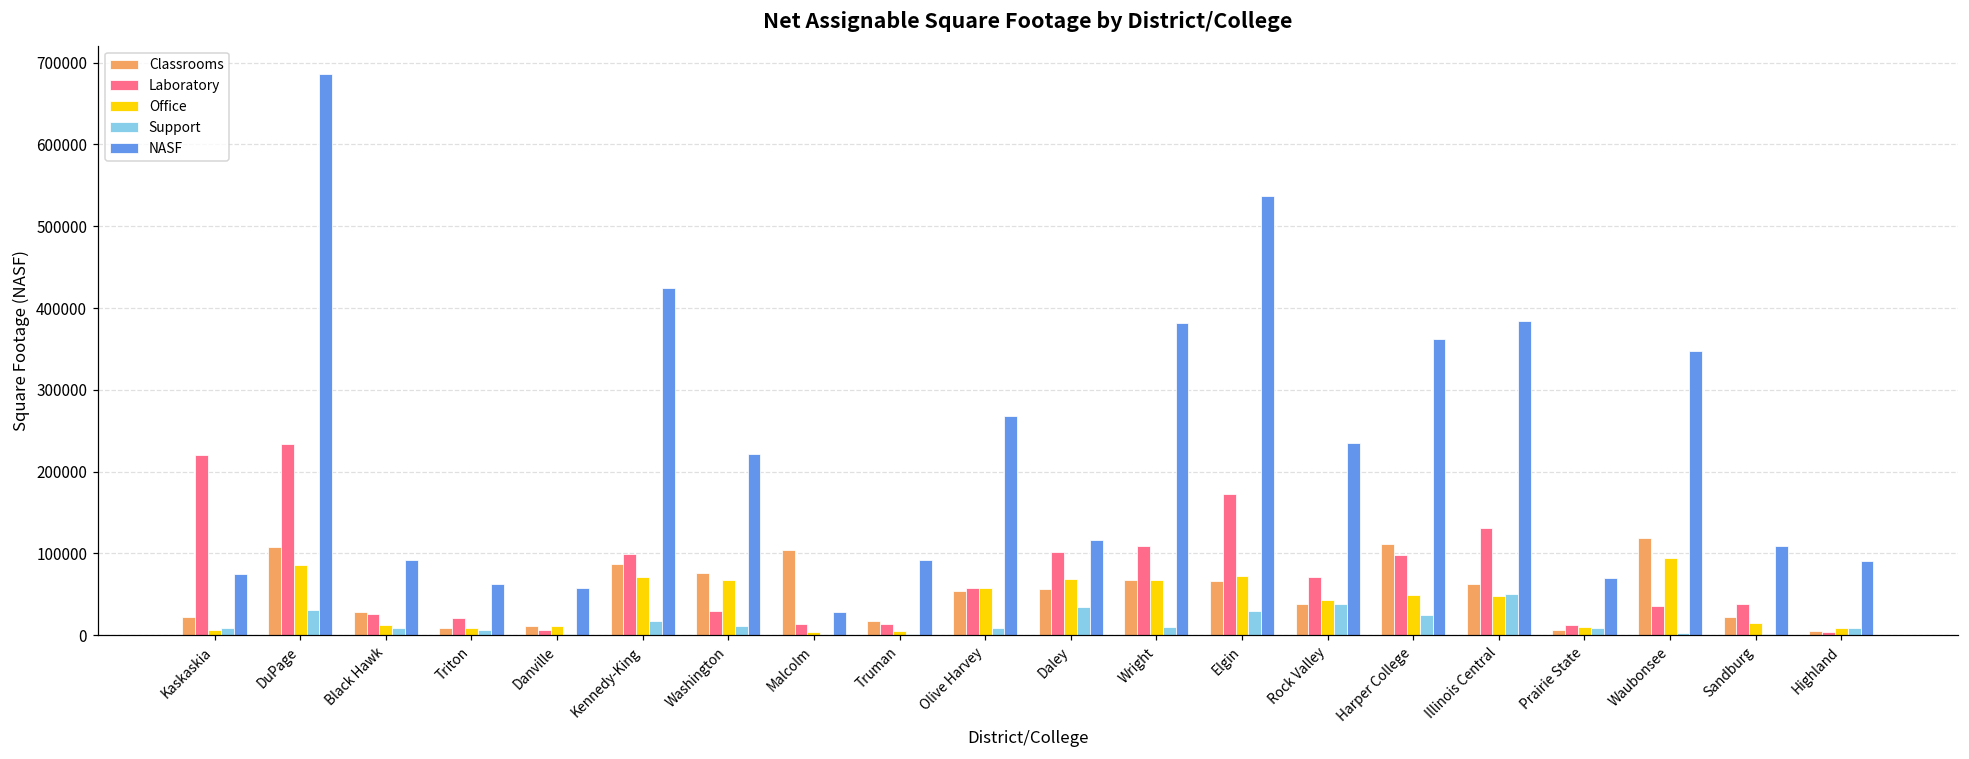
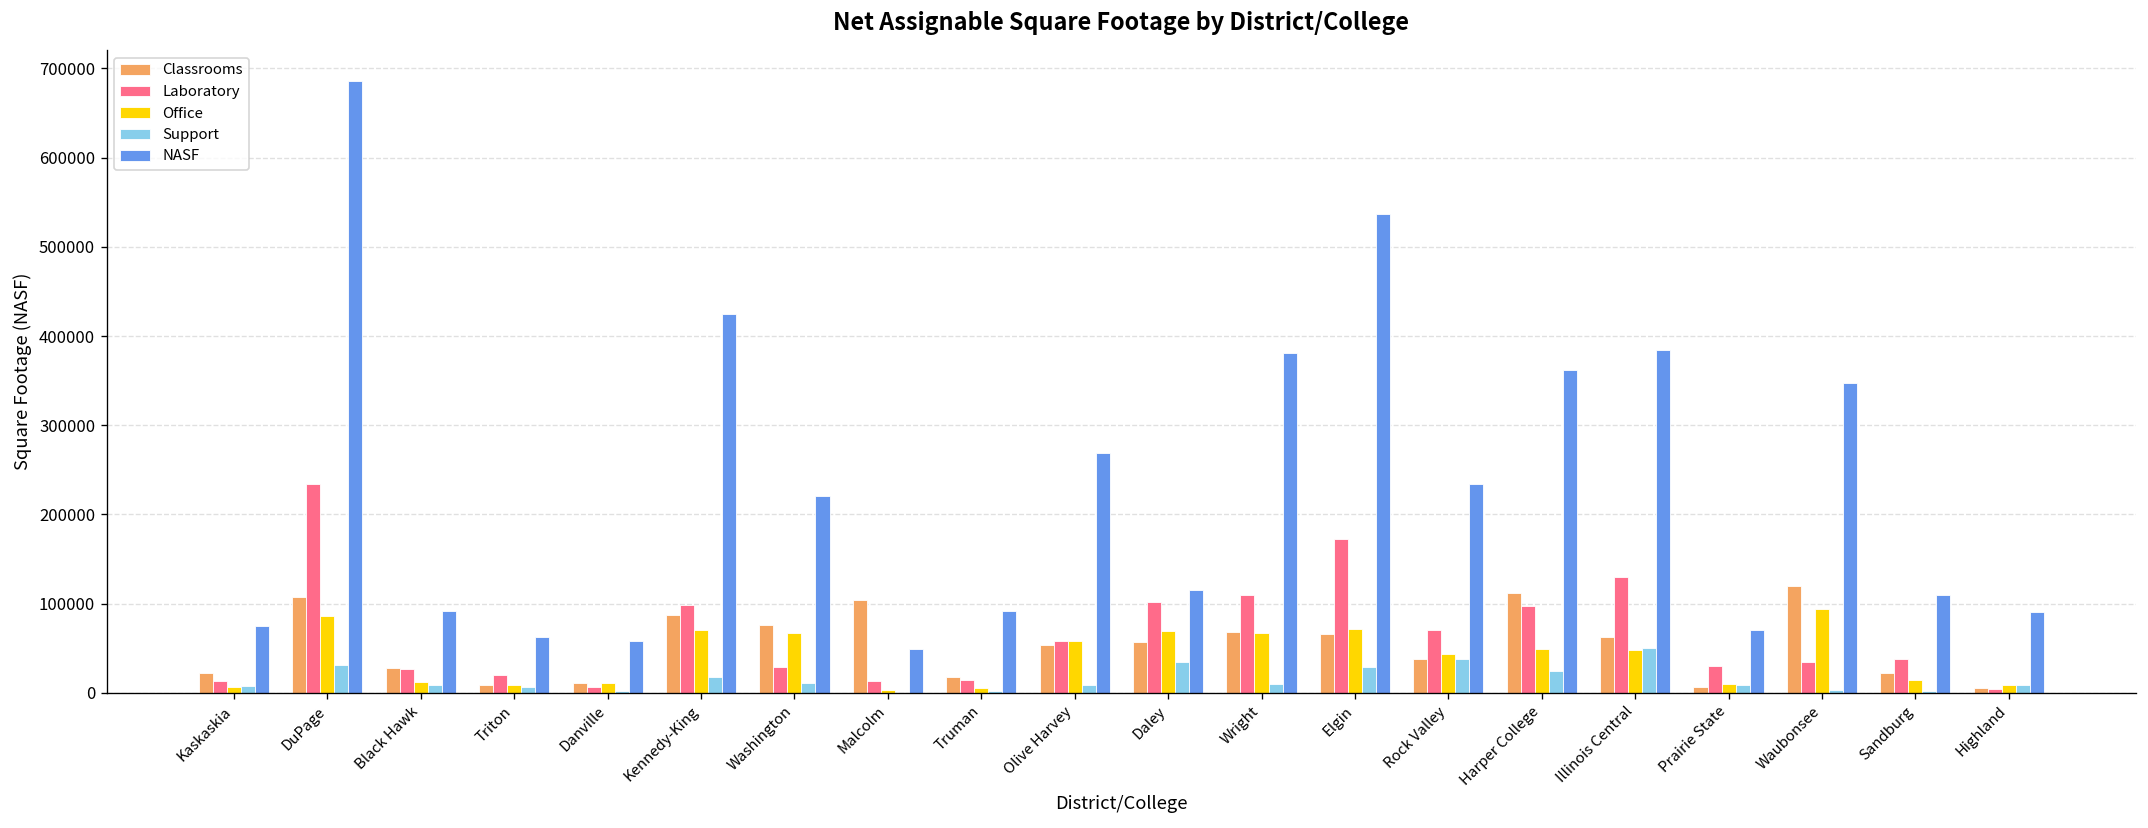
Laboratory, Kaskaskia: 220000 -> 10000
NASF, Malcolm: 30000 -> 50000
Laboratory, Prairie State: 10000 -> 30000
